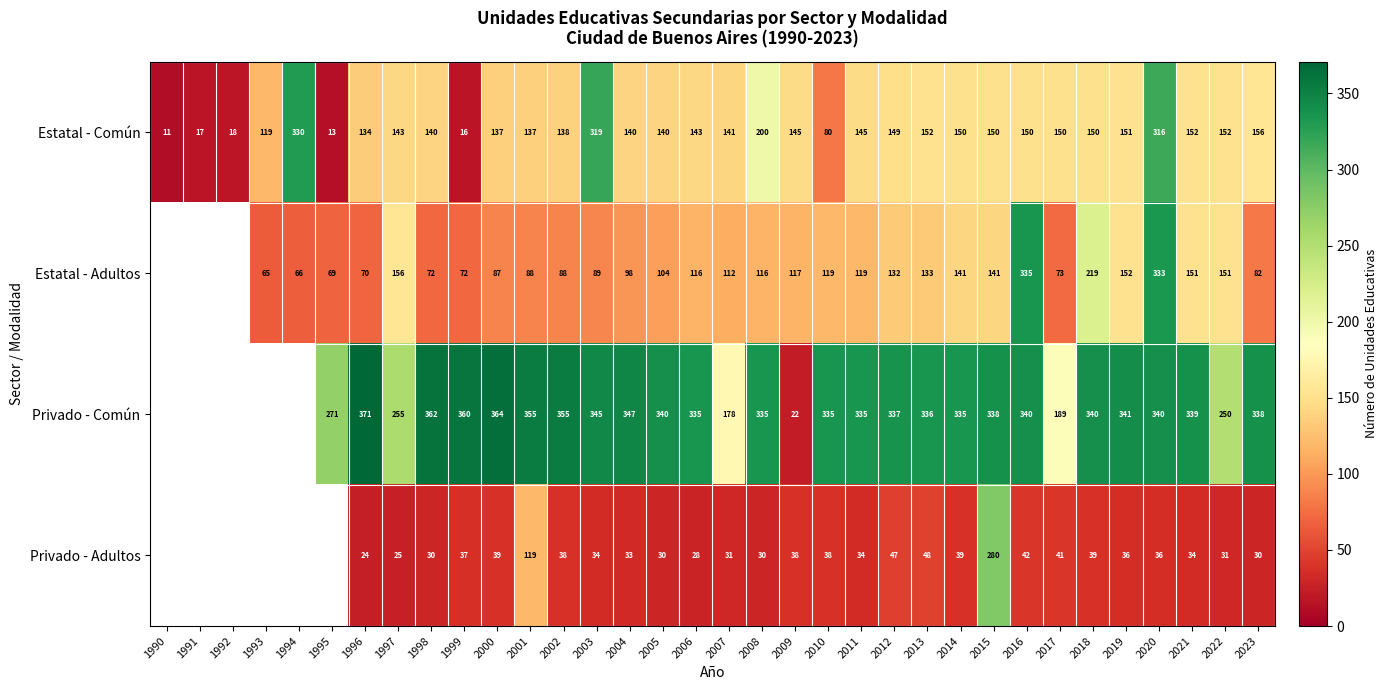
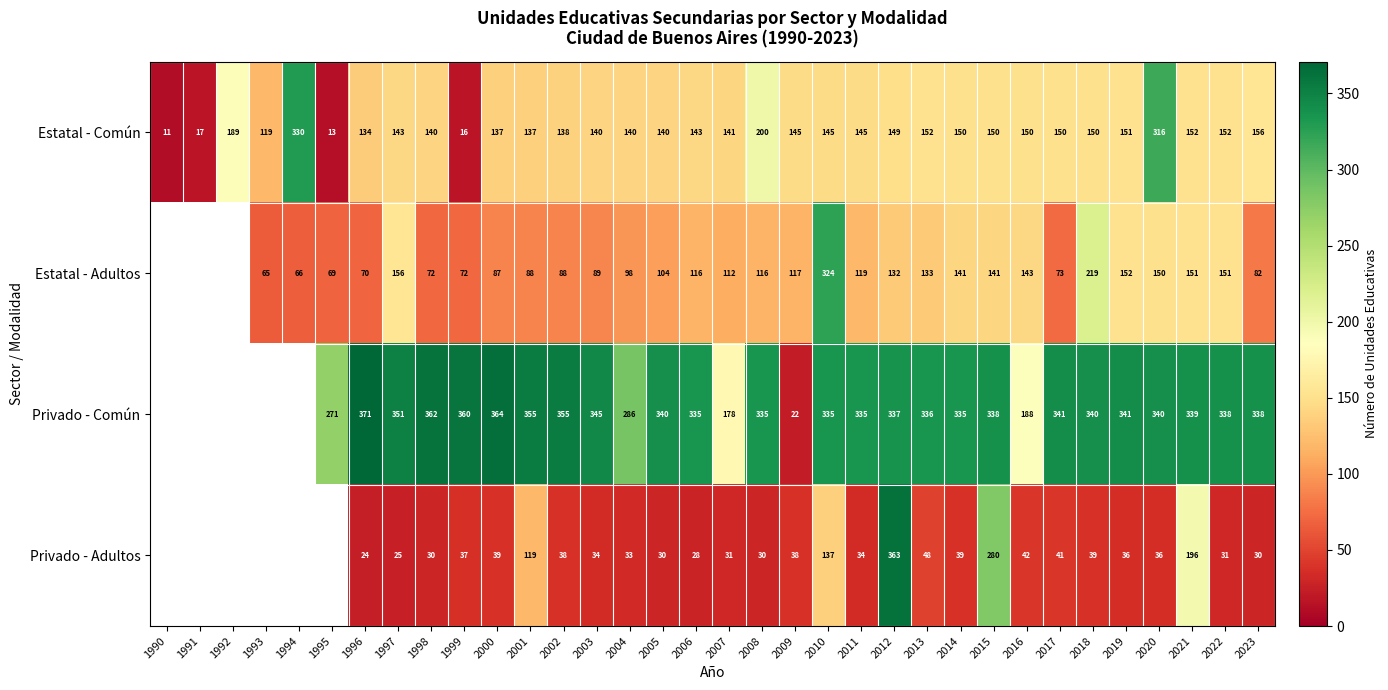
Estatal - Común, 1992: 18 -> 189
Estatal - Común, 2003: 319 -> 140
Estatal - Común, 2010: 80 -> 145
Estatal - Adultos, 2010: 119 -> 324
Estatal - Adultos, 2016: 335 -> 143
Estatal - Adultos, 2020: 333 -> 150
Privado - Común, 1997: 255 -> 351
Privado - Común, 2004: 347 -> 286
Privado - Común, 2016: 340 -> 188
Privado - Común, 2017: 189 -> 341
Privado - Común, 2022: 250 -> 338
Privado - Adultos, 2010: 38 -> 137
Privado - Adultos, 2012: 47 -> 363
Privado - Adultos, 2021: 34 -> 196
